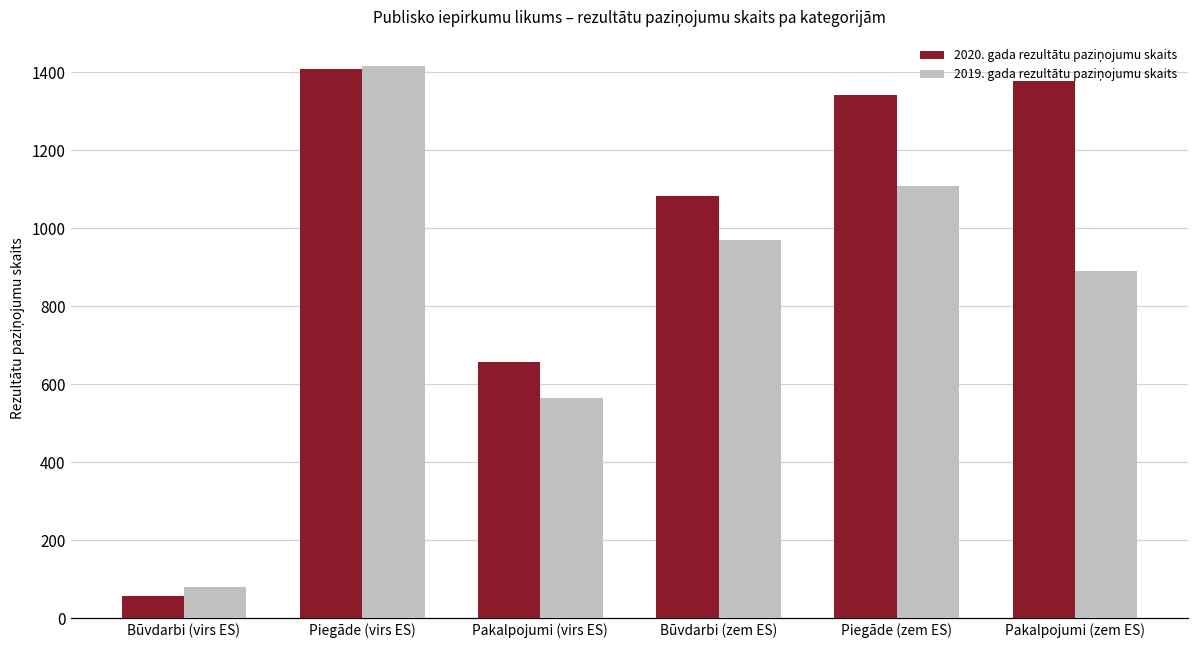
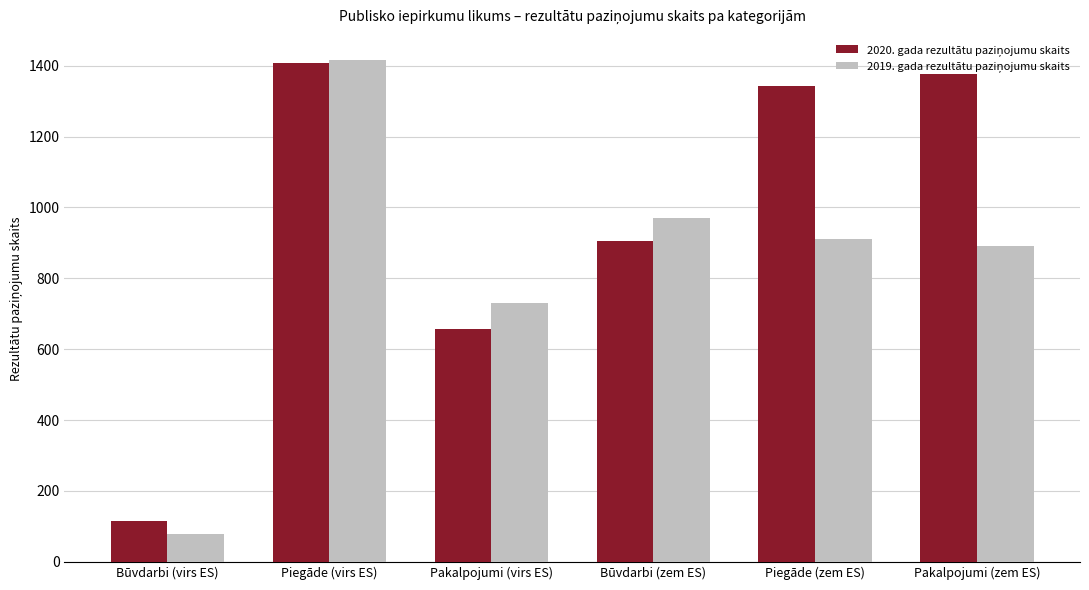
2020. gada rezultātu paziņojumu skaits, Būvdarbi (virs ES): 60 -> 120
2019. gada rezultātu paziņojumu skaits, Pakalpojumi (virs ES): 560 -> 730
2020. gada rezultātu paziņojumu skaits, Būvdarbi (zem ES): 1080 -> 910
2019. gada rezultātu paziņojumu skaits, Piegāde (zem ES): 1110 -> 910
